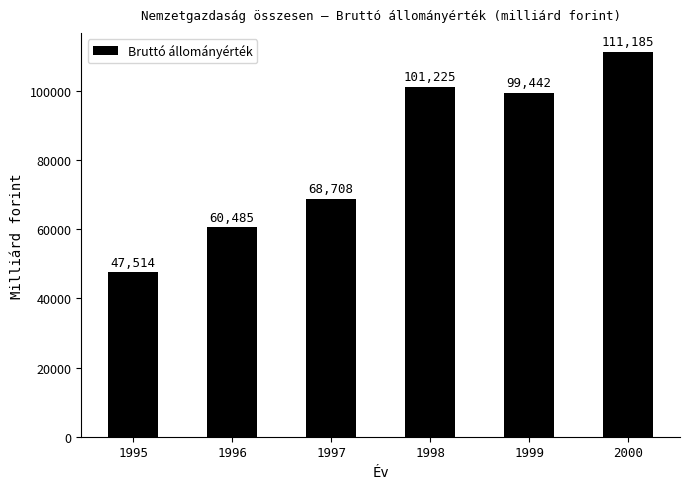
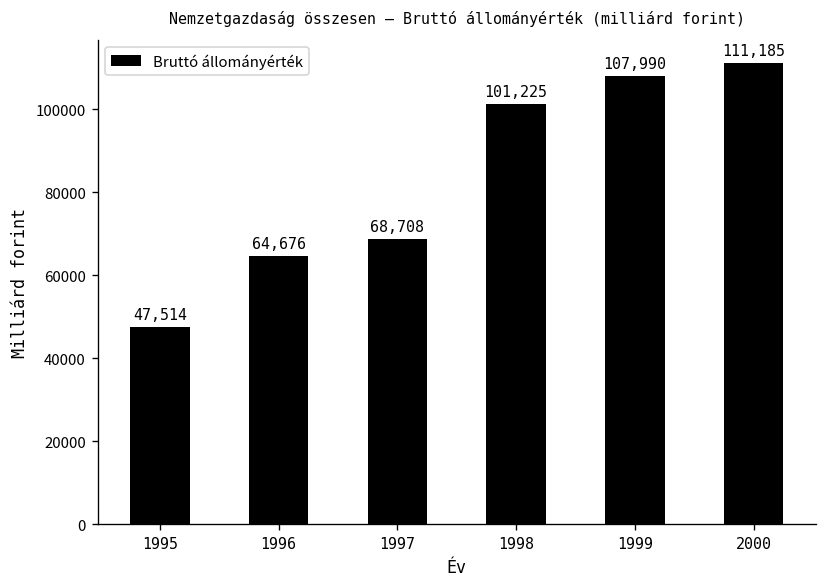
1996: 60,485 -> 64,676
1999: 99,442 -> 107,990
